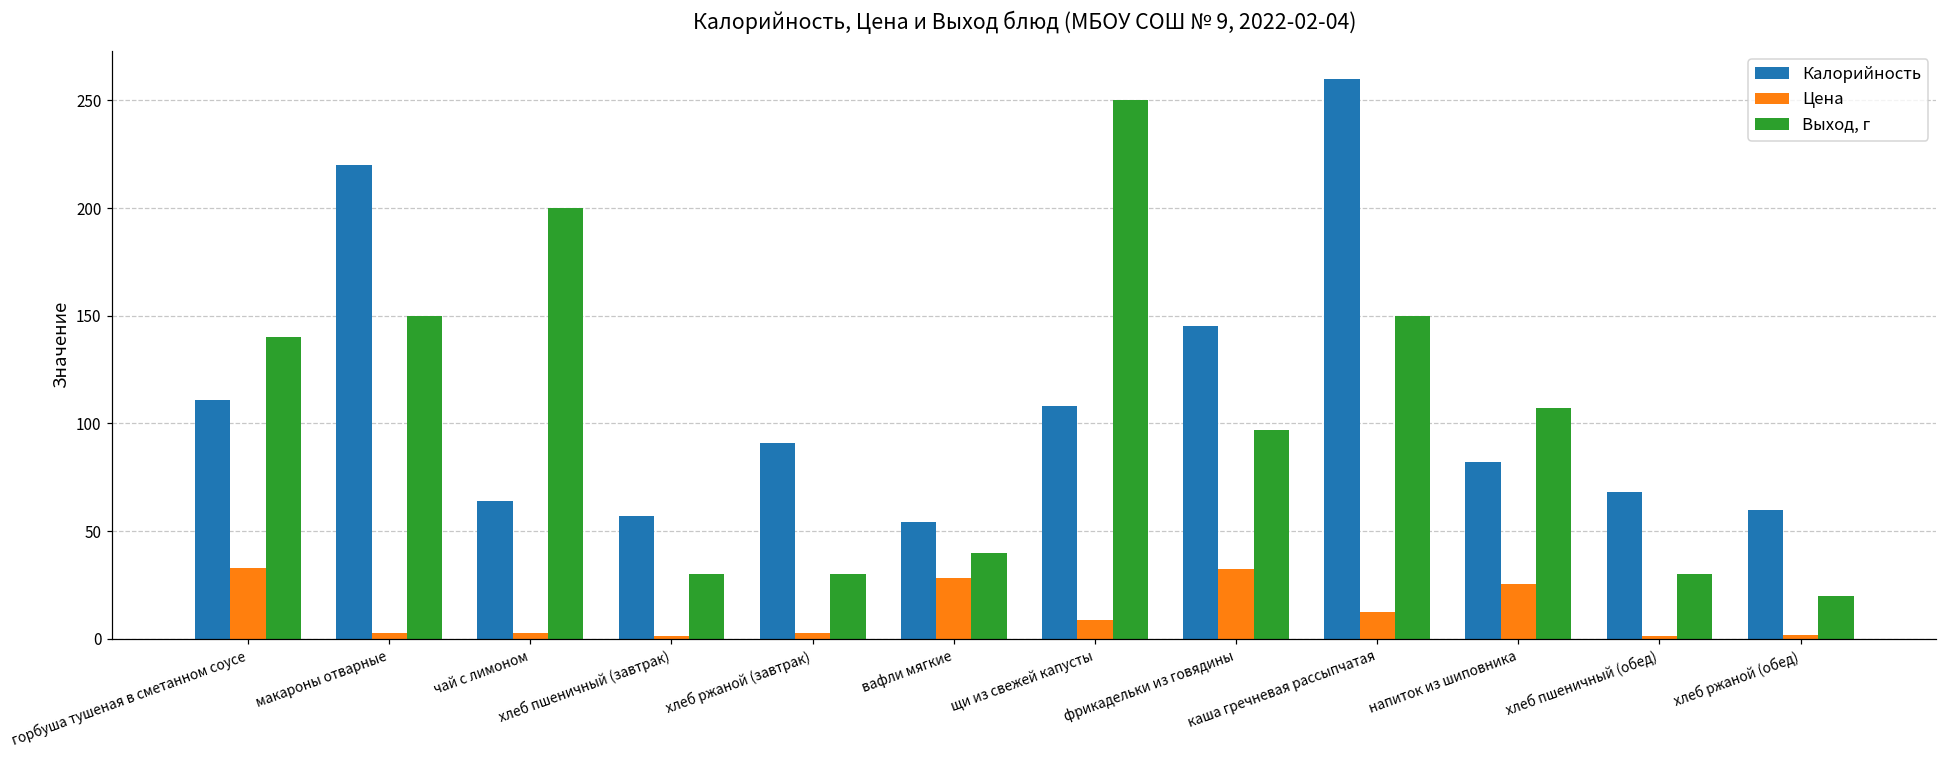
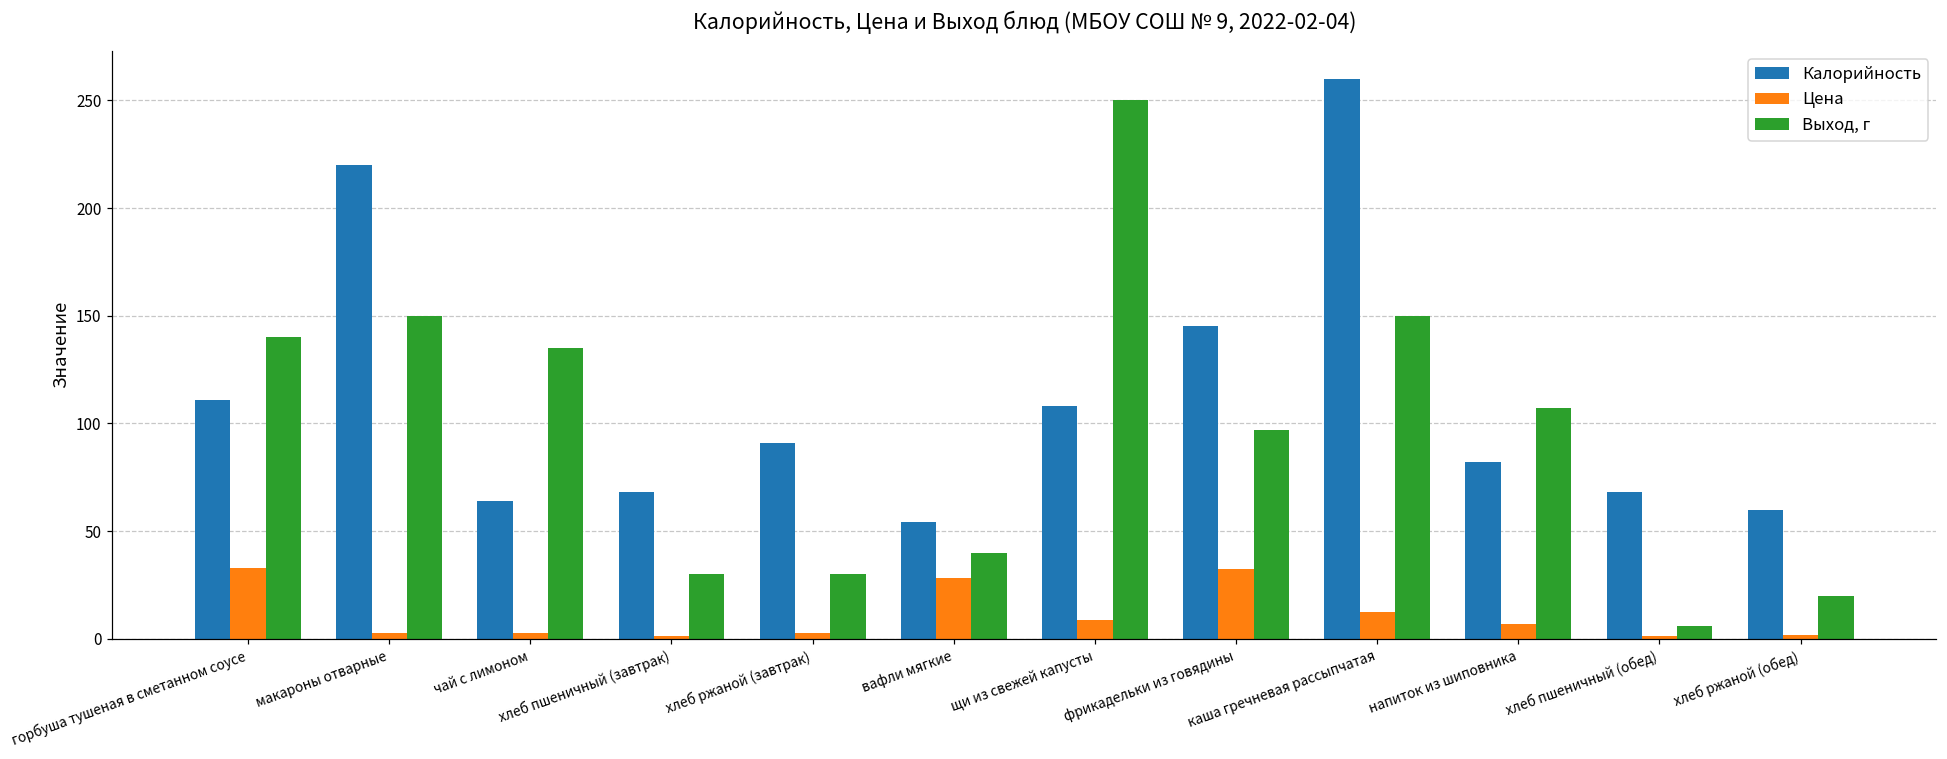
Выход, г, чай с лимоном: 200 -> 135
Калорийность, хлеб пшеничный (завтрак): 57 -> 68
Цена, напиток из шиповника: 25 -> 7
Выход, г, хлеб пшеничный (обед): 30 -> 6
